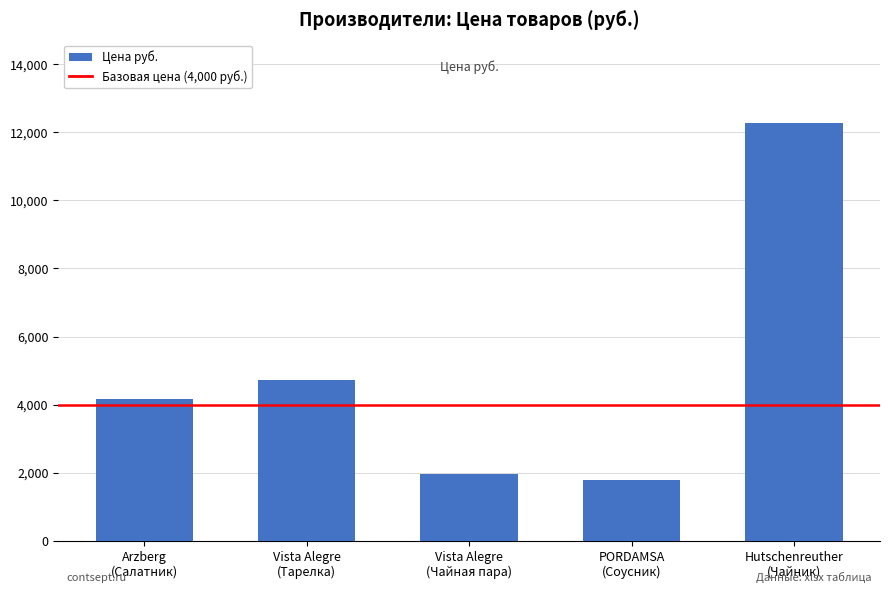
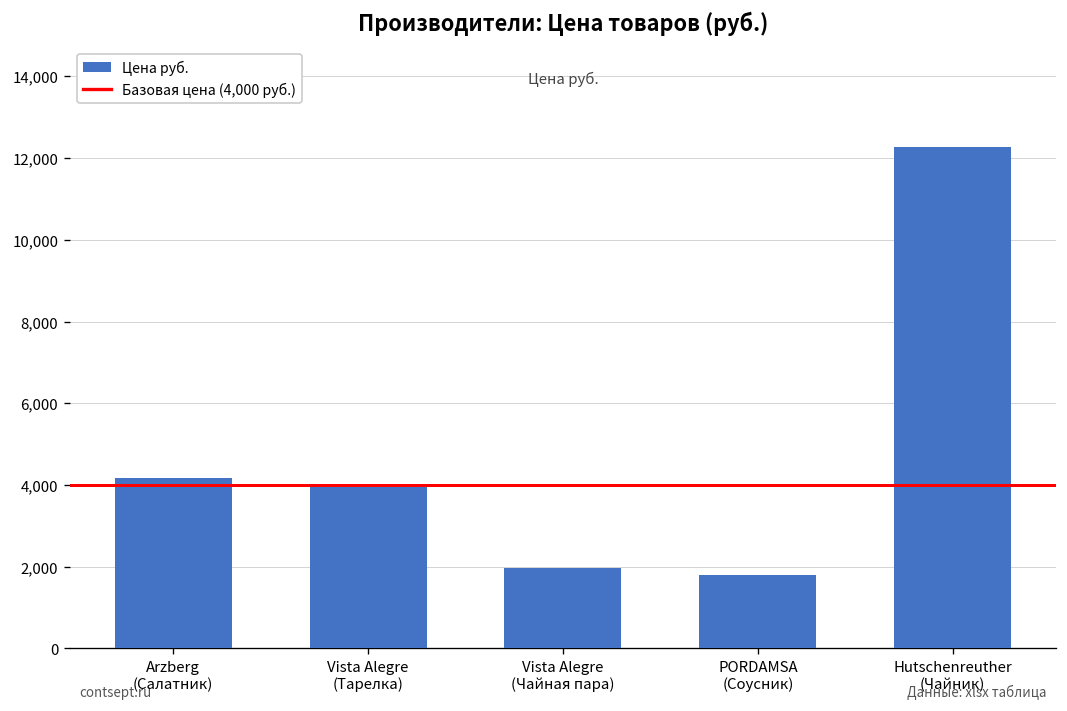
Vista Alegre (Тарелка): 4,700 -> 4,000
